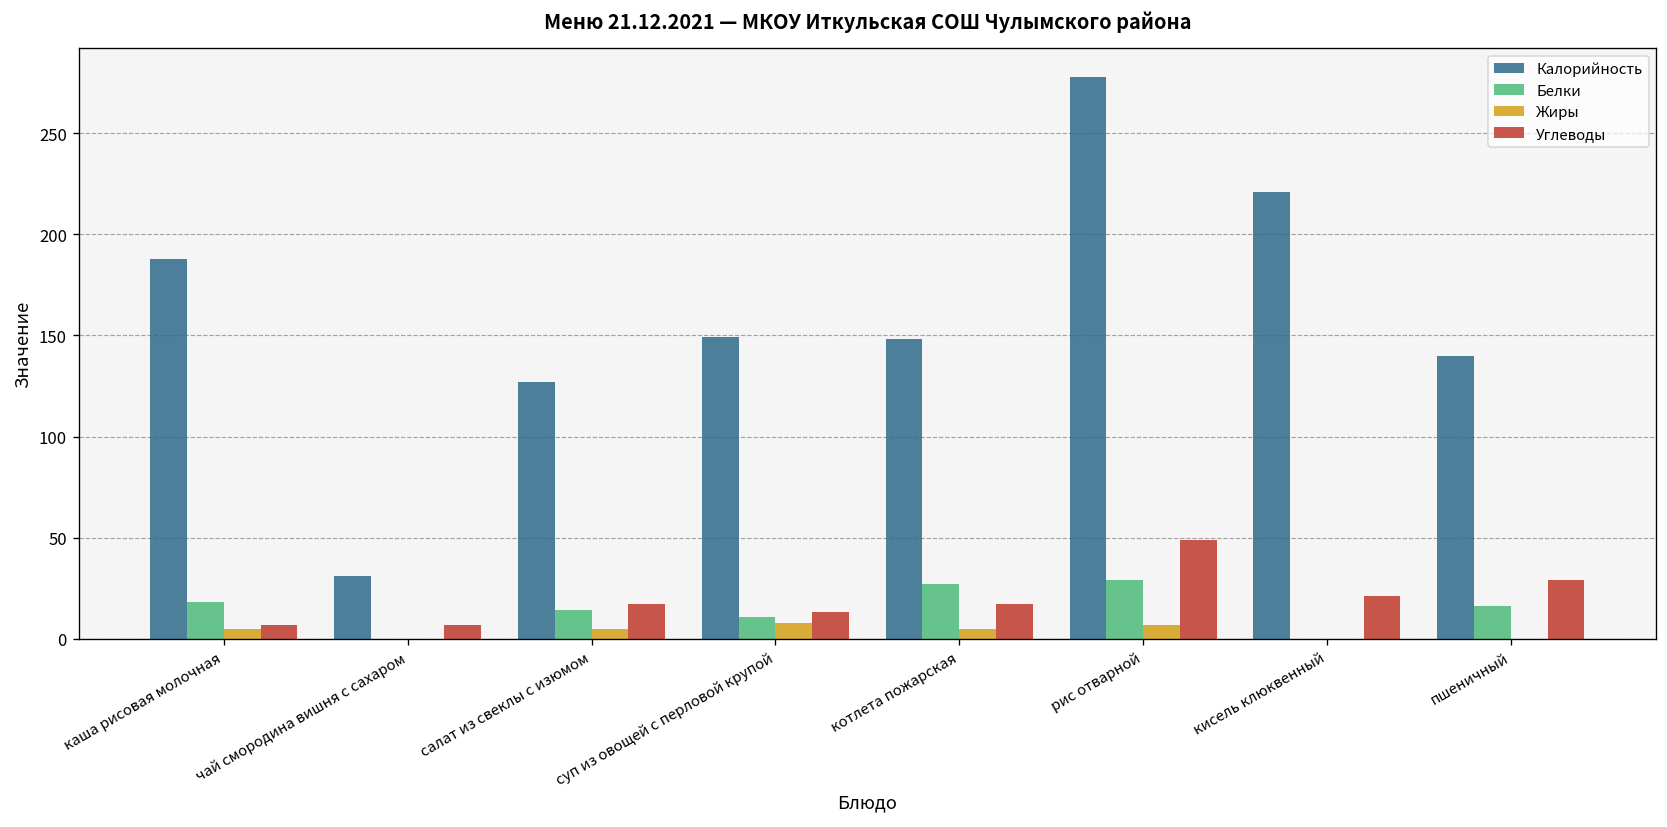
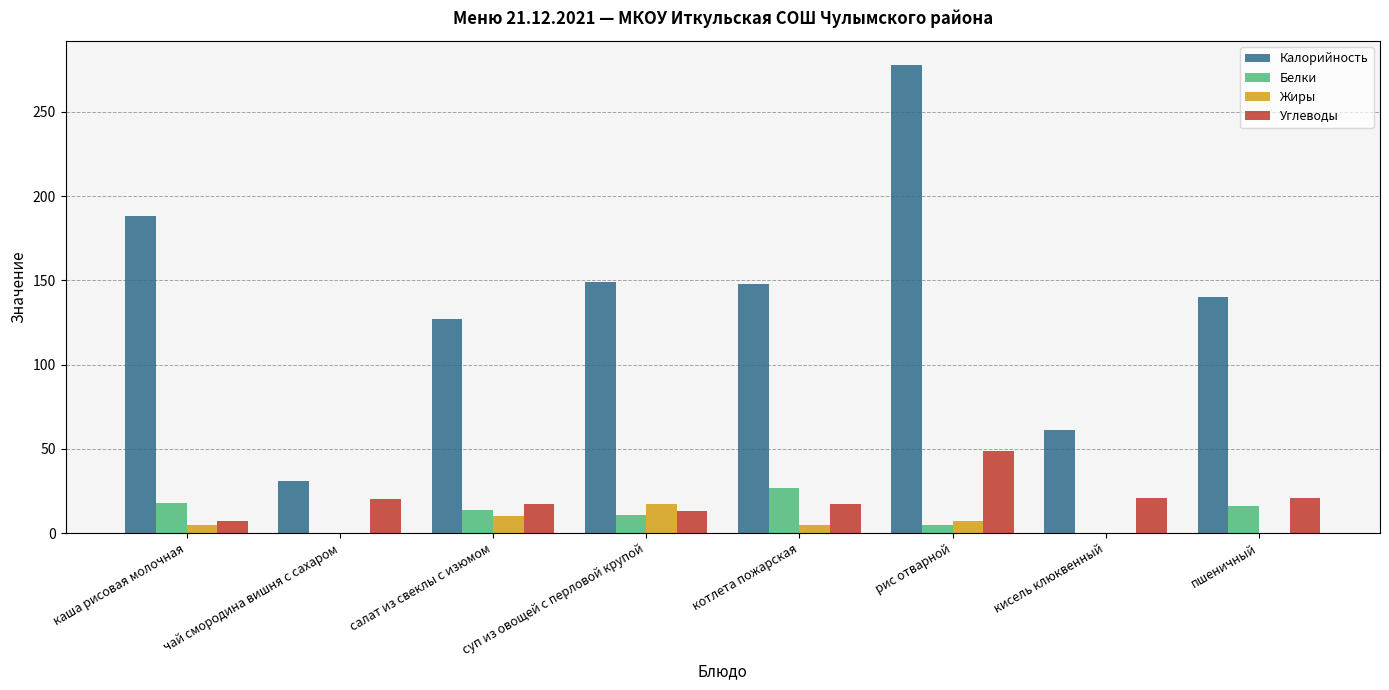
Углеводы, чай смородина вишня с сахаром: 7 -> 20
Жиры, салат из свеклы с изюмом: 5 -> 10
Жиры, суп из овощей с перловой крупой: 8 -> 17
Белки, рис отварной: 29 -> 5
Калорийность, кисель клюквенный: 221 -> 61
Углеводы, пшеничный: 29 -> 21
